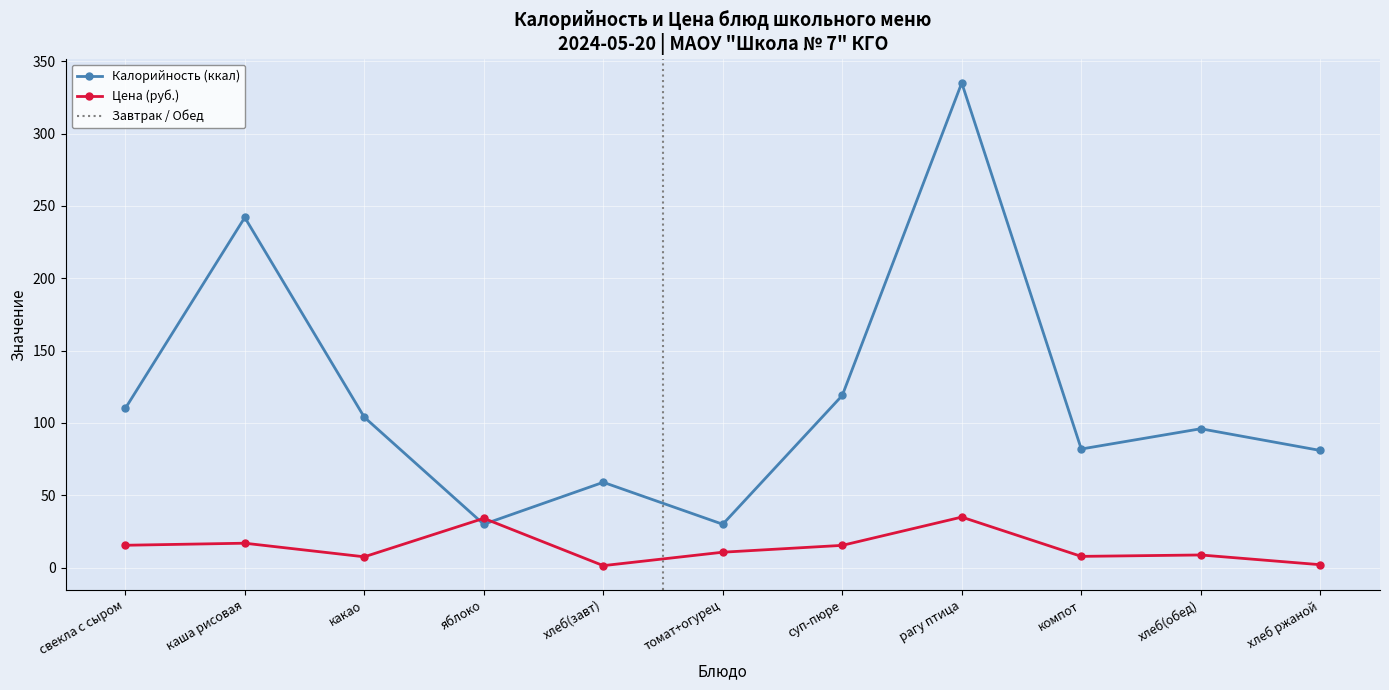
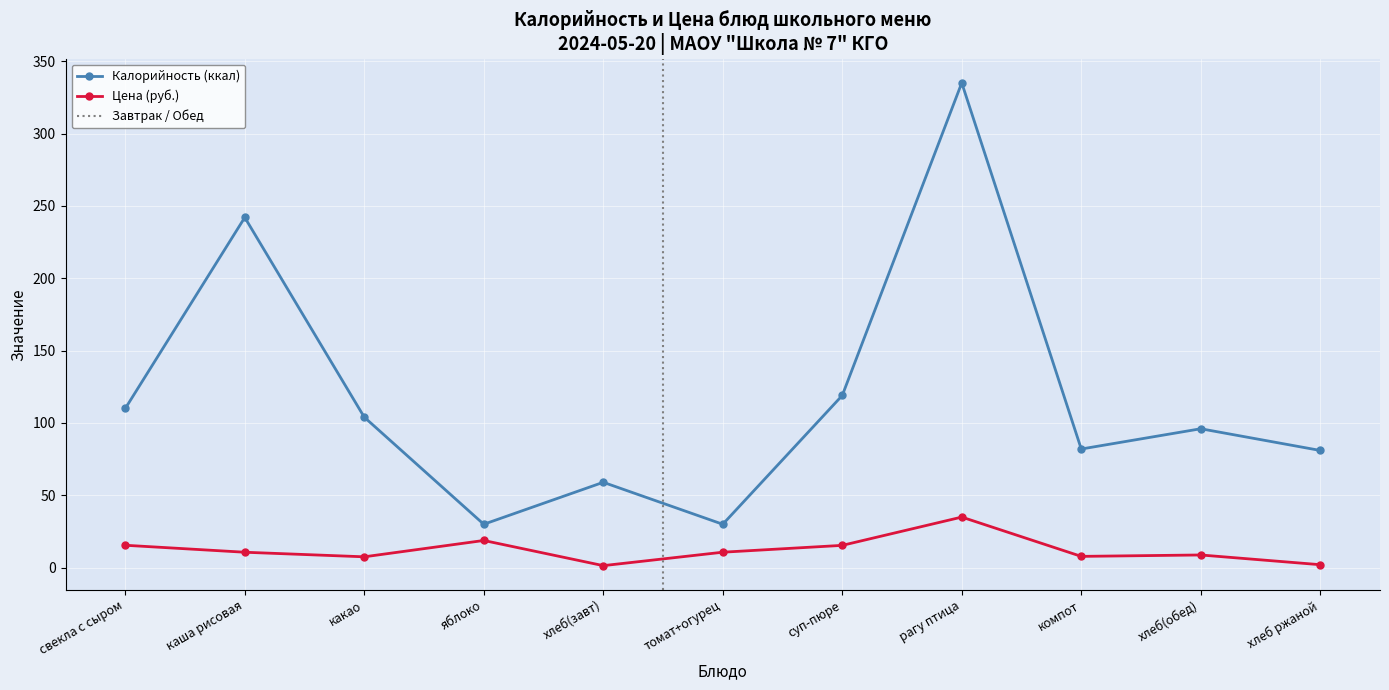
Цена (руб.), каша рисовая: 17 -> 11
Цена (руб.), яблоко: 34 -> 19
